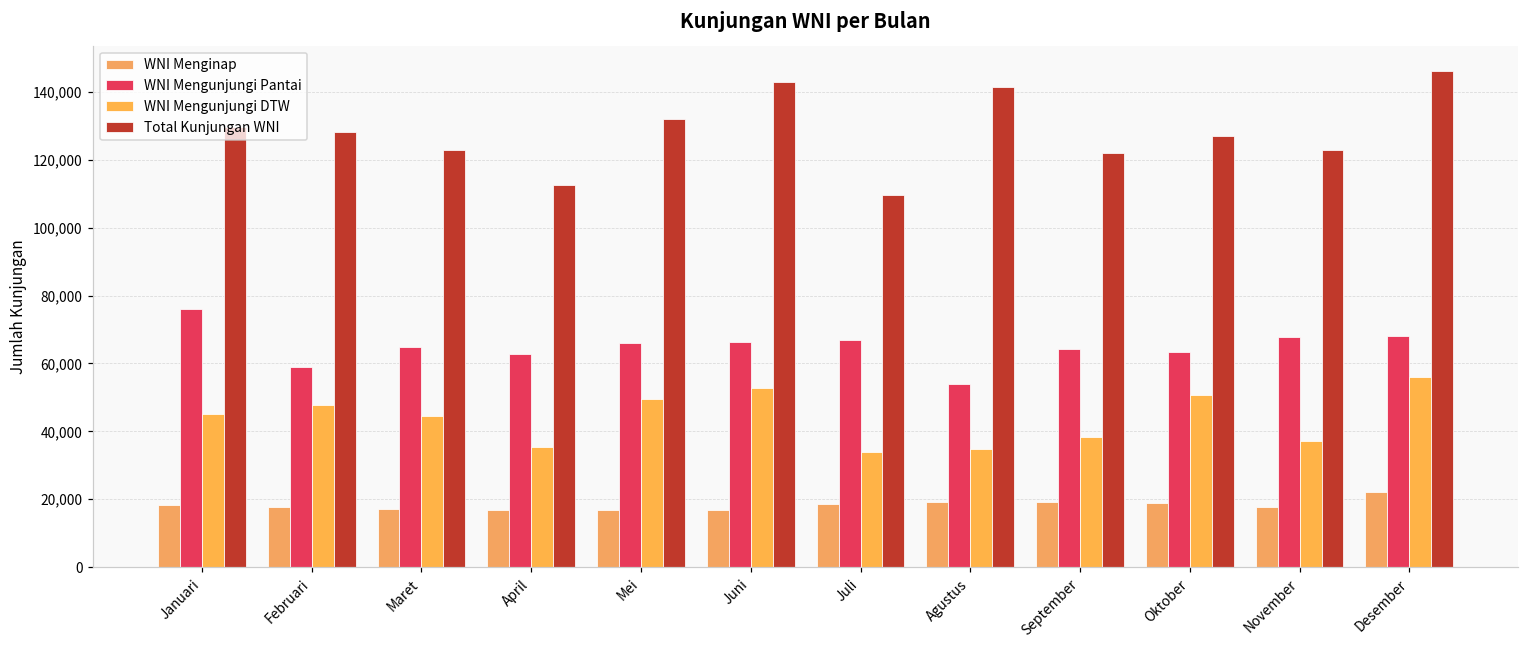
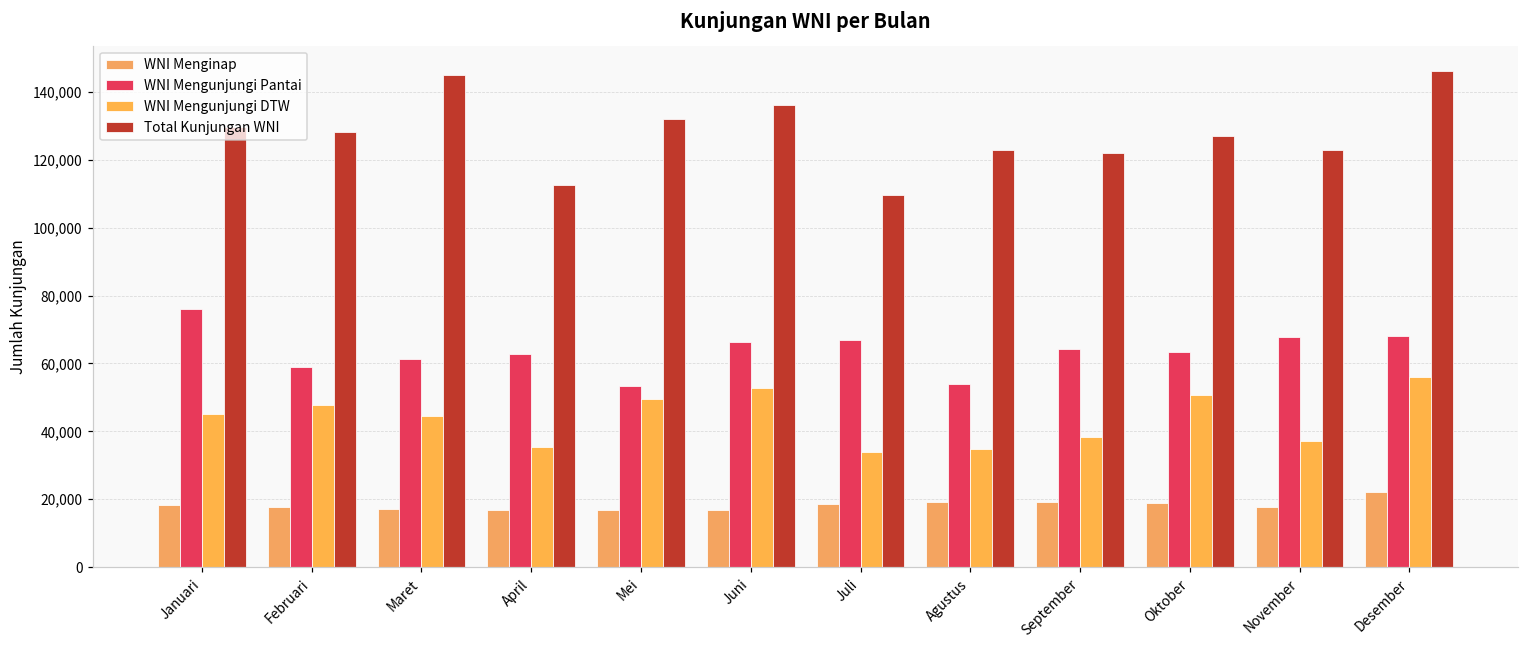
WNI Mengunjungi Pantai, Maret: 65,000 -> 61,000
Total Kunjungan WNI, Maret: 123,000 -> 145,000
WNI Mengunjungi Pantai, Mei: 66,000 -> 53,000
Total Kunjungan WNI, Juni: 143,000 -> 136,000
Total Kunjungan WNI, Agustus: 141,000 -> 123,000
